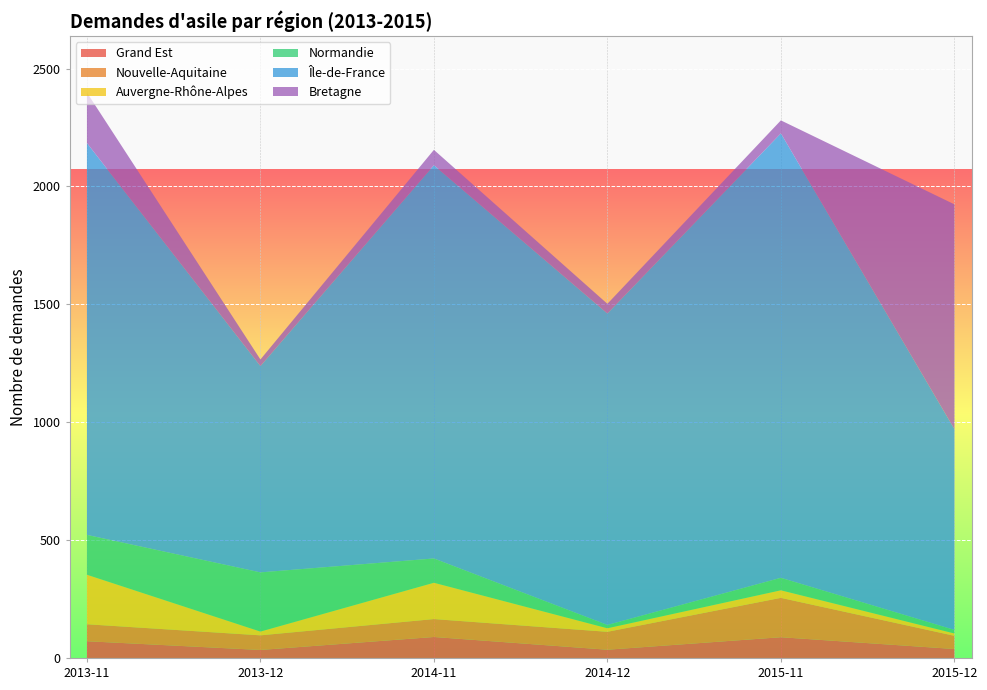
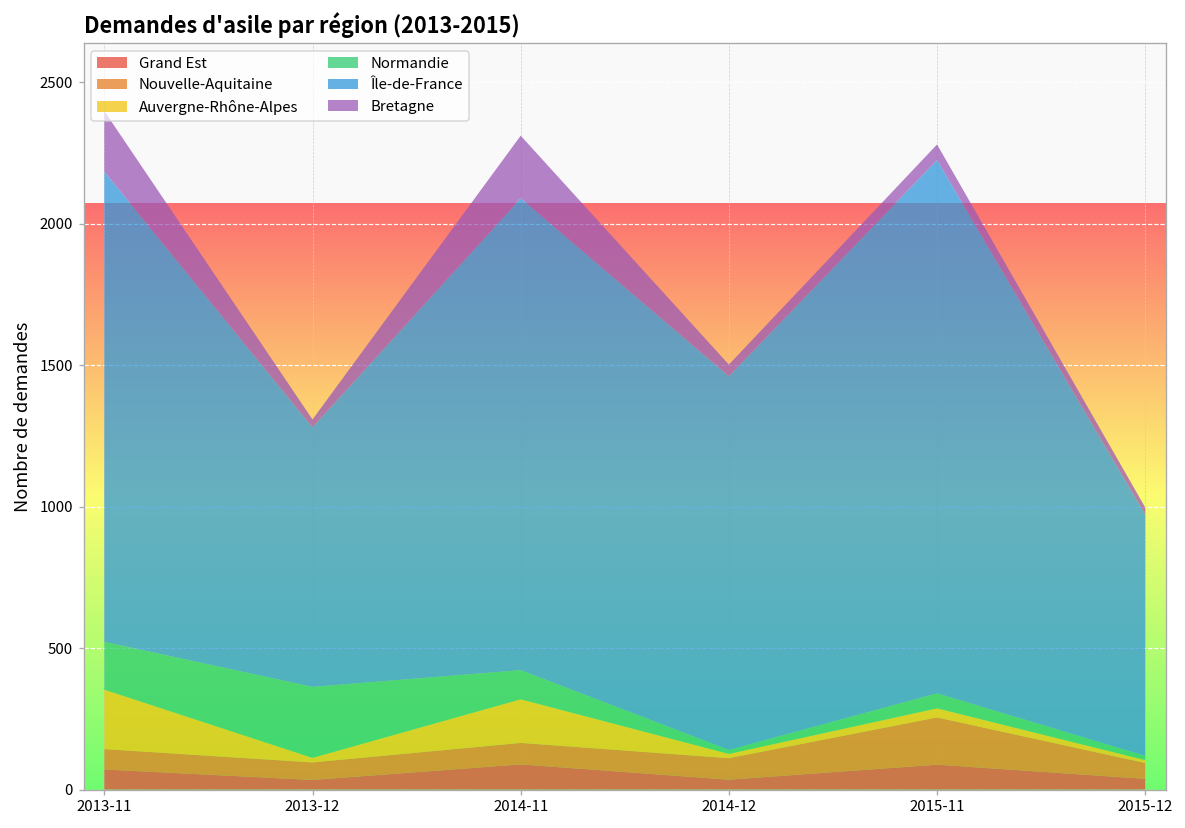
Île-de-France, 2013-12: 880 -> 920
Bretagne, 2014-11: 70 -> 220
Bretagne, 2015-12: 950 -> 30
